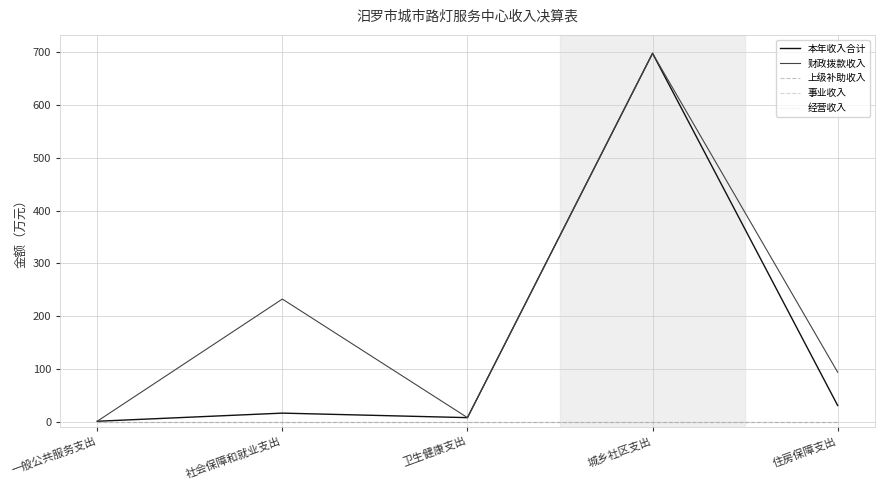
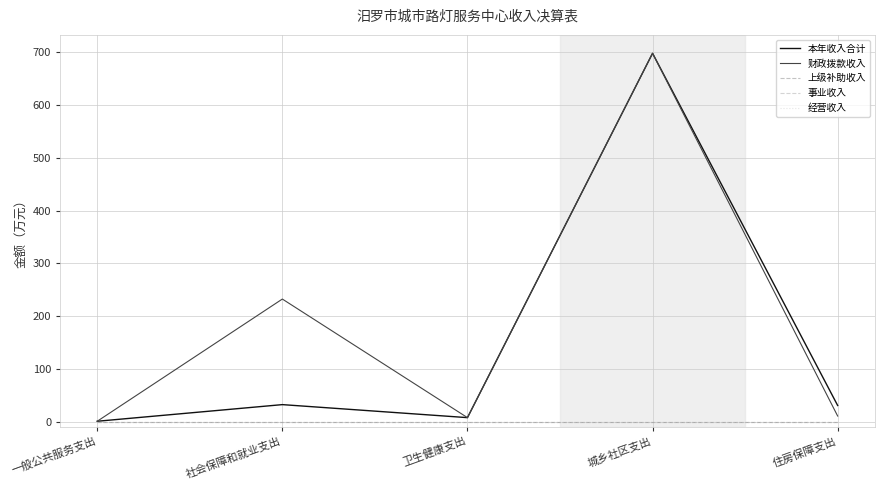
本年收入合计, 社会保障和就业支出: 20 -> 30
财政拨款收入, 住房保障支出: 90 -> 10
